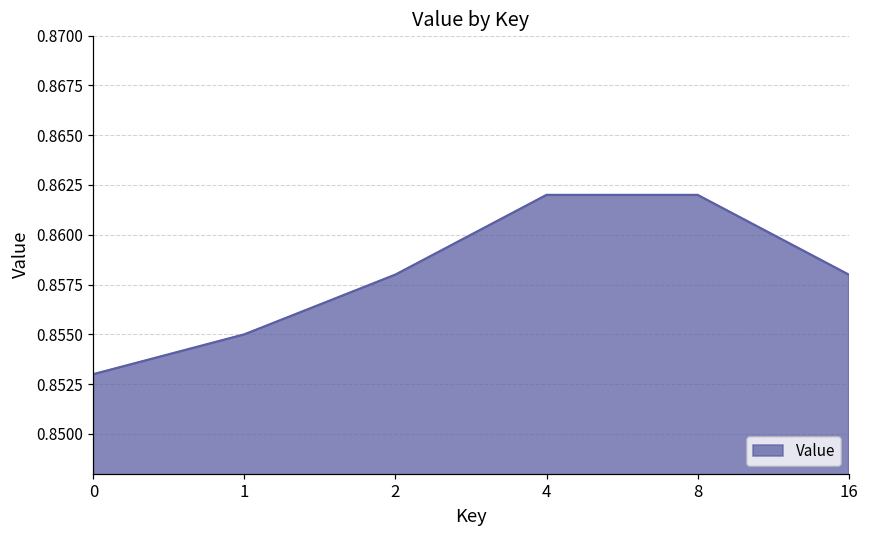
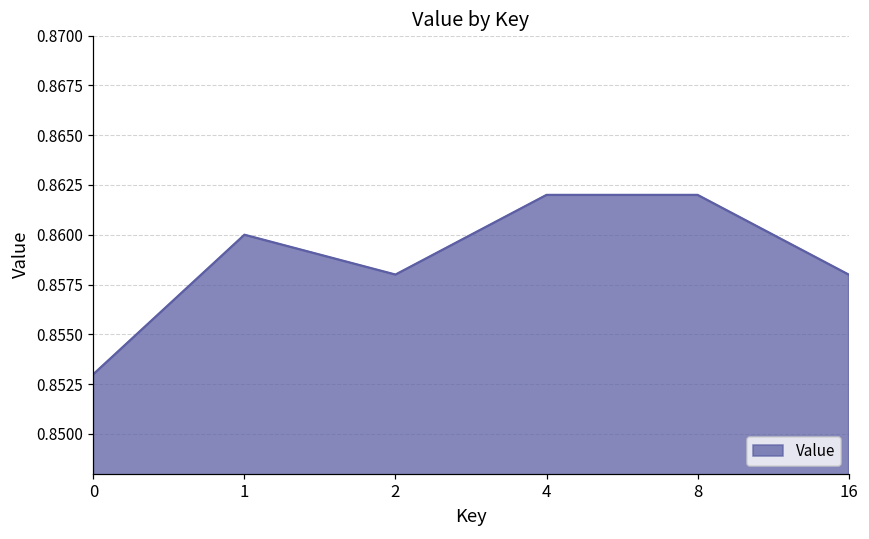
1: 0.855 -> 0.860
